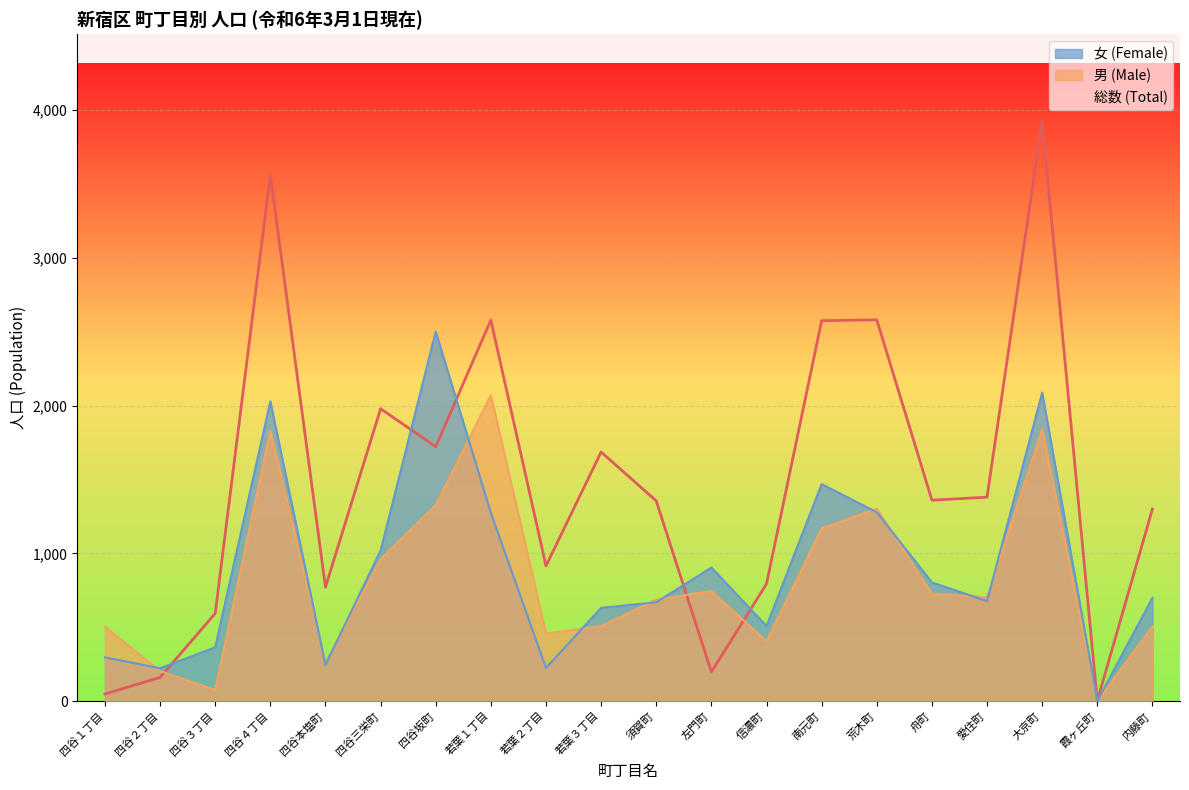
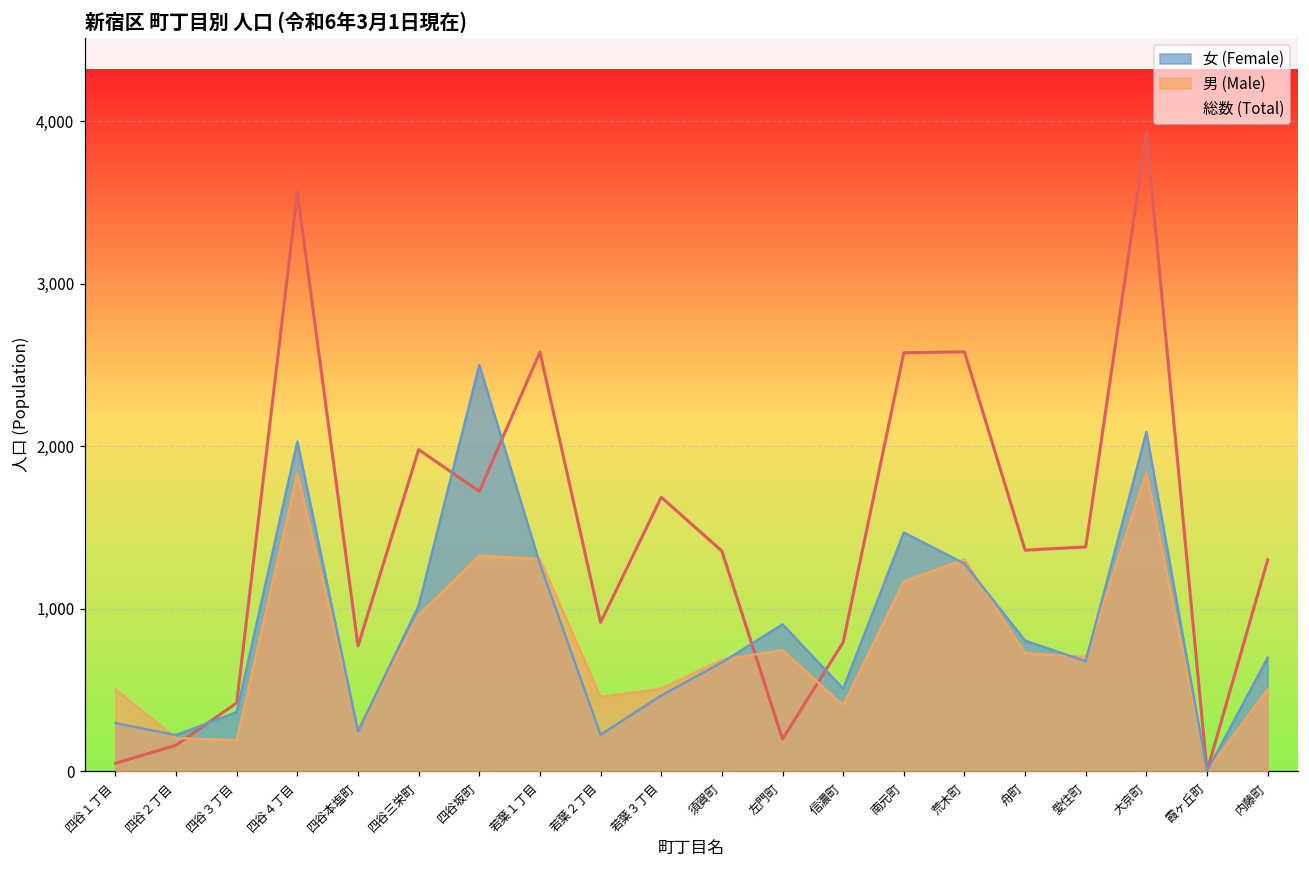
男 (Male), 四谷３丁目: 80 -> 190
総数 (Total), 四谷３丁目: 590 -> 420
男 (Male), 若葉１丁目: 2,070 -> 1,310
女 (Female), 若葉３丁目: 630 -> 470
